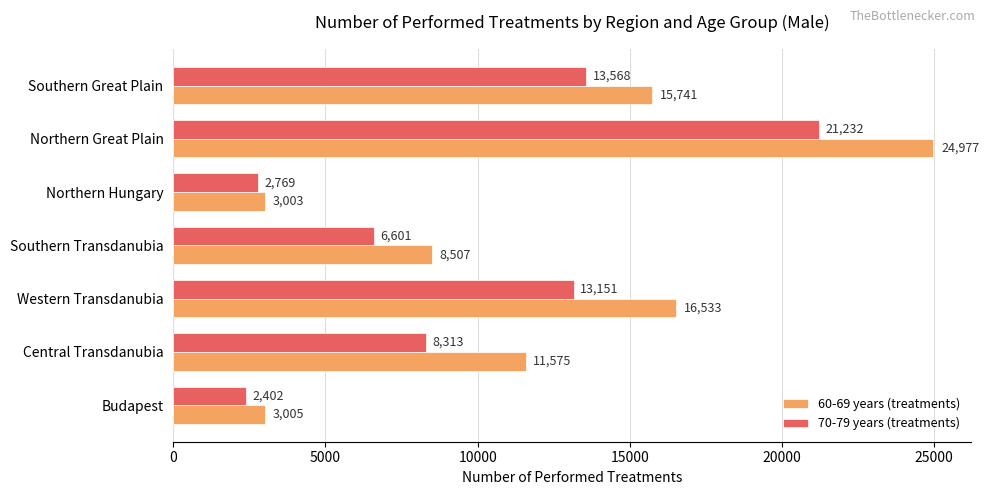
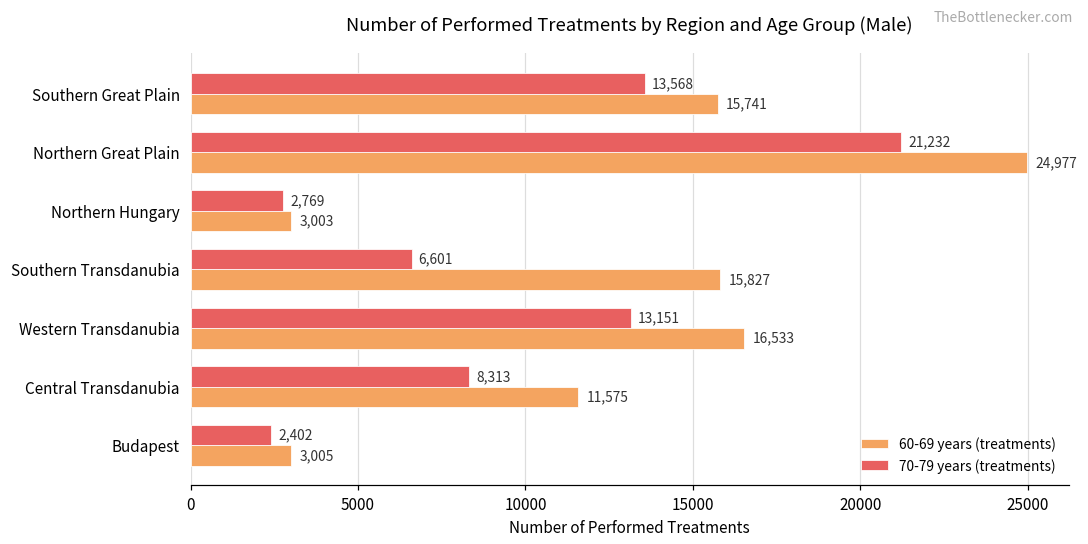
60-69 years (treatments), Southern Transdanubia: 8,507 -> 15,827
